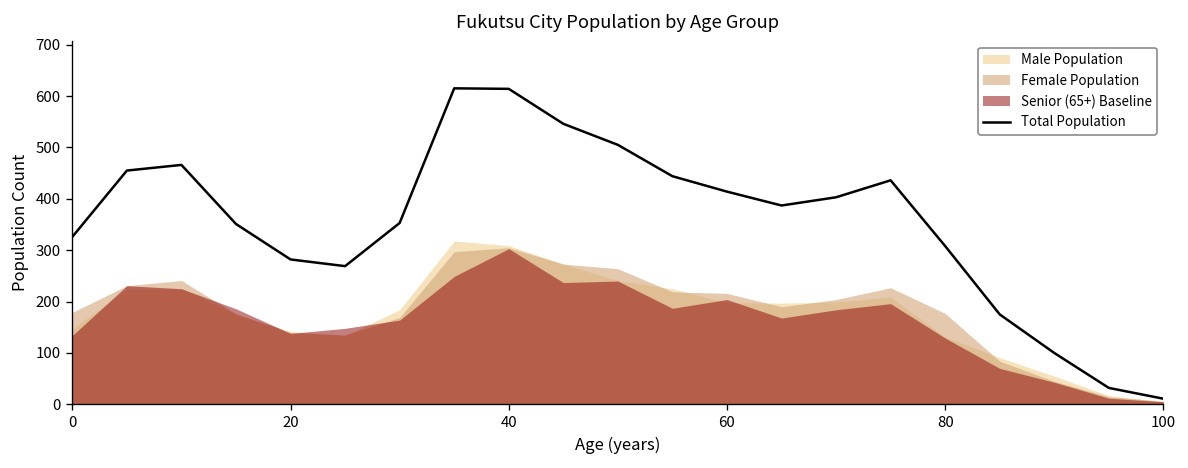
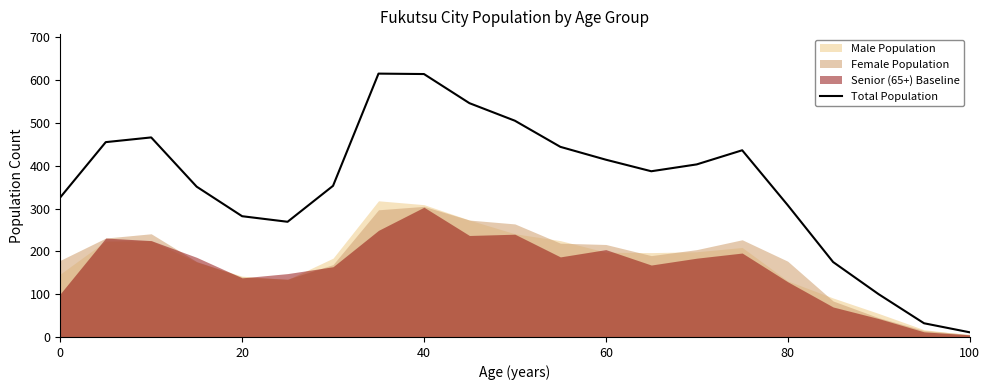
Senior (65+) Baseline, 0: 130 -> 100
